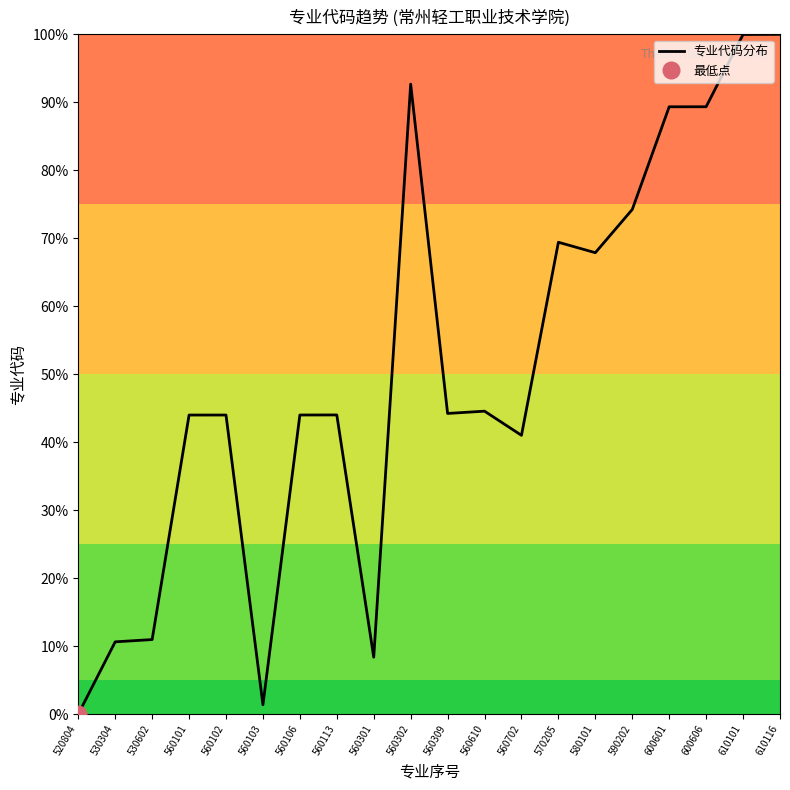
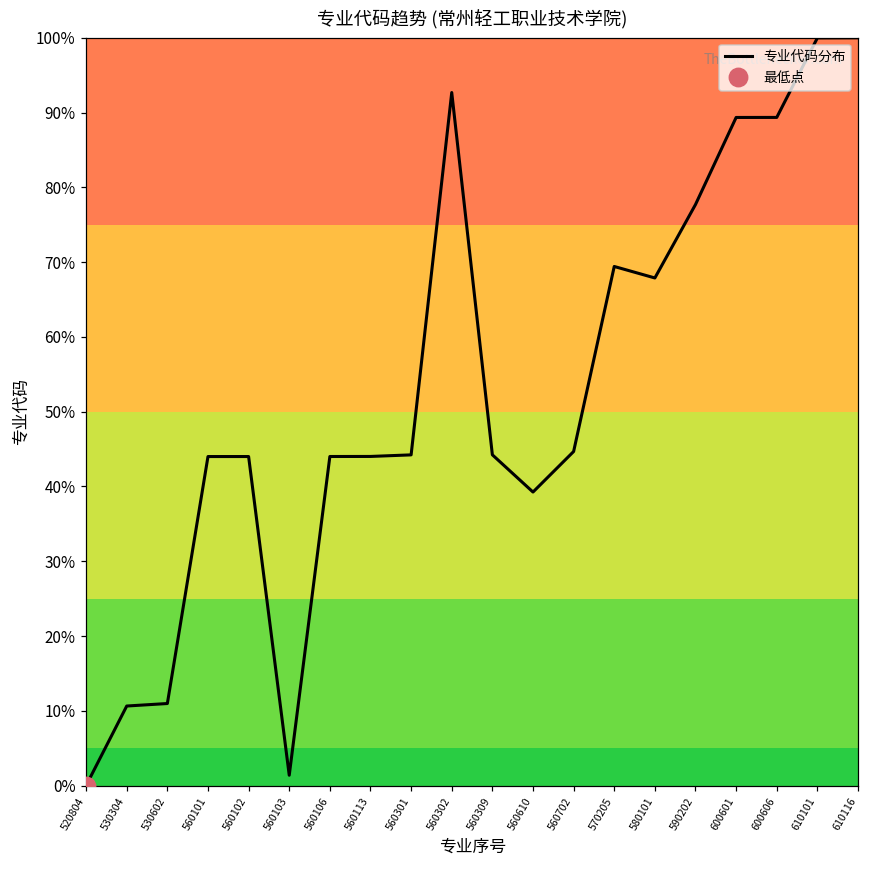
专业代码分布, 560301: 8% -> 44%
专业代码分布, 560610: 45% -> 39%
专业代码分布, 560702: 41% -> 45%
专业代码分布, 590202: 74% -> 78%
